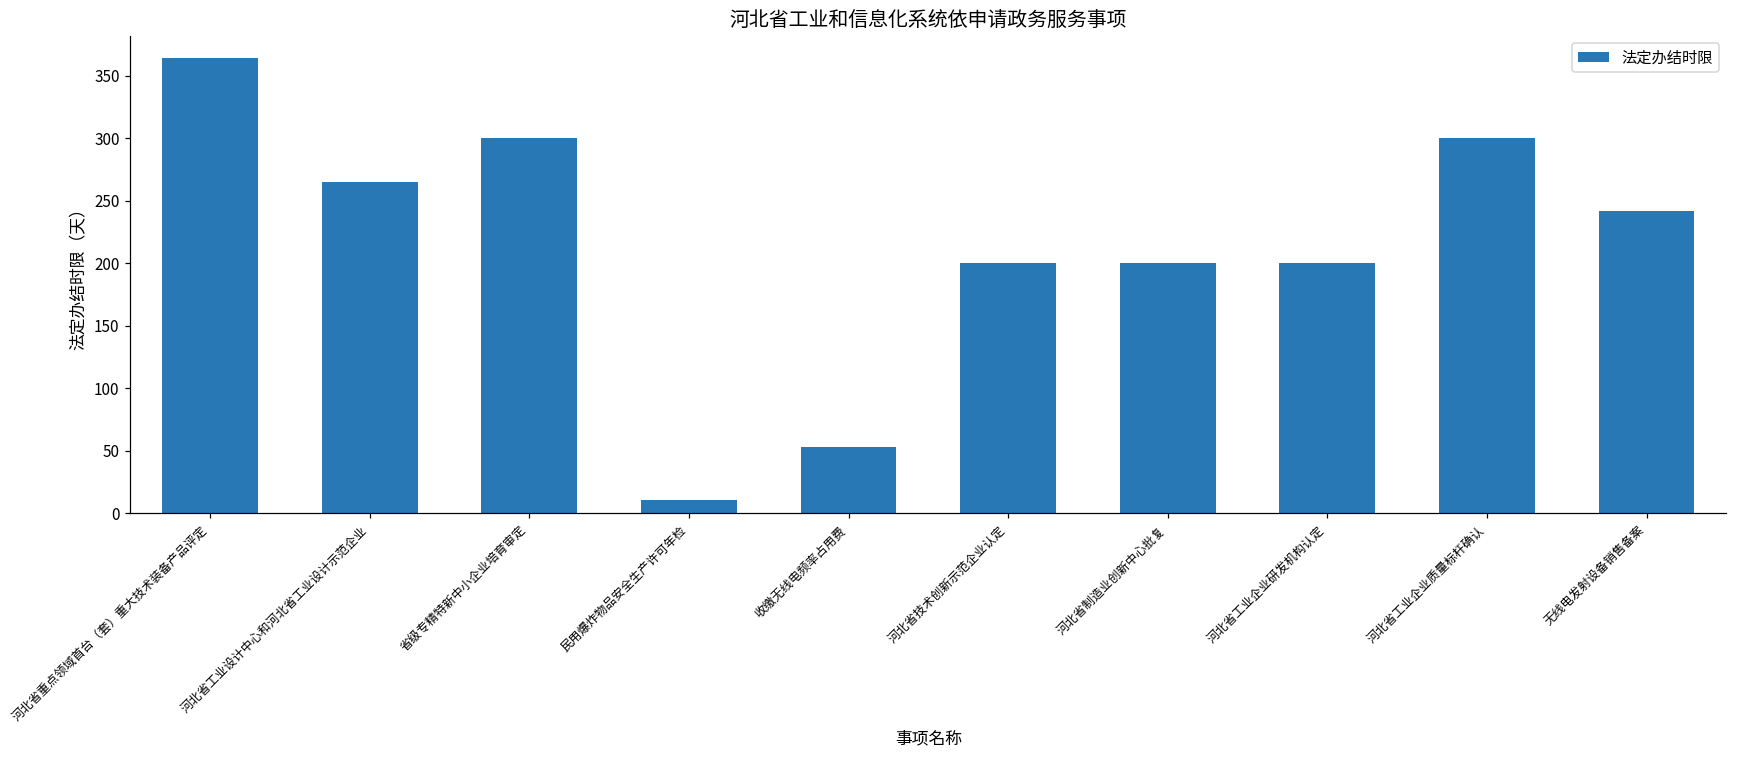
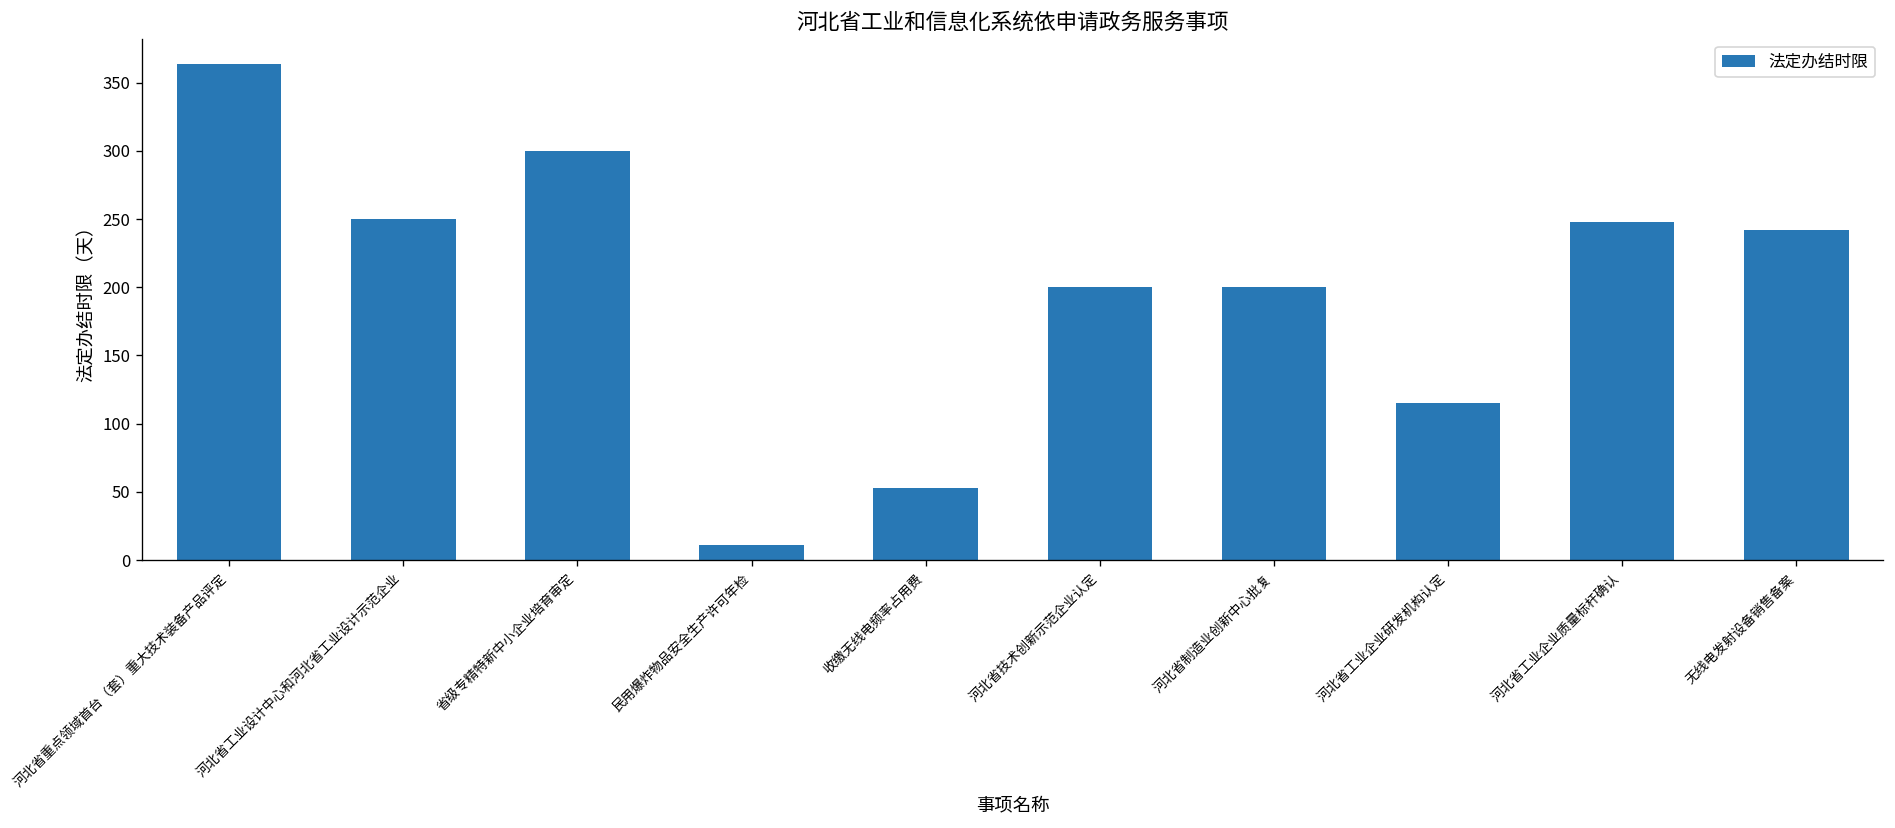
河北省工业设计中心和河北省工业设计示范企业: 265 -> 250
河北省工业企业研发机构认定: 200 -> 115
河北省工业企业质量标杆确认: 300 -> 248
